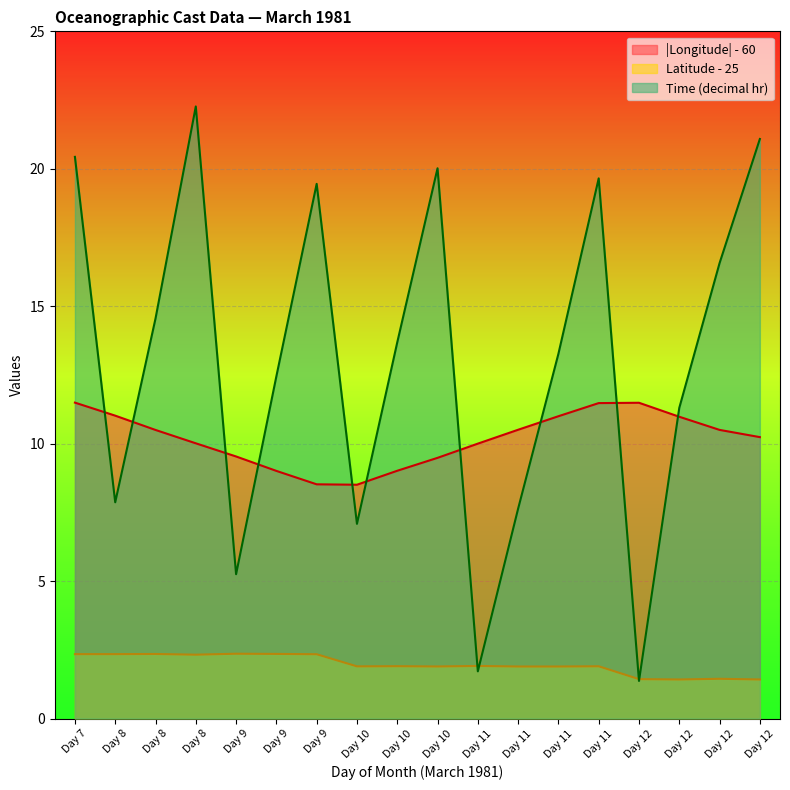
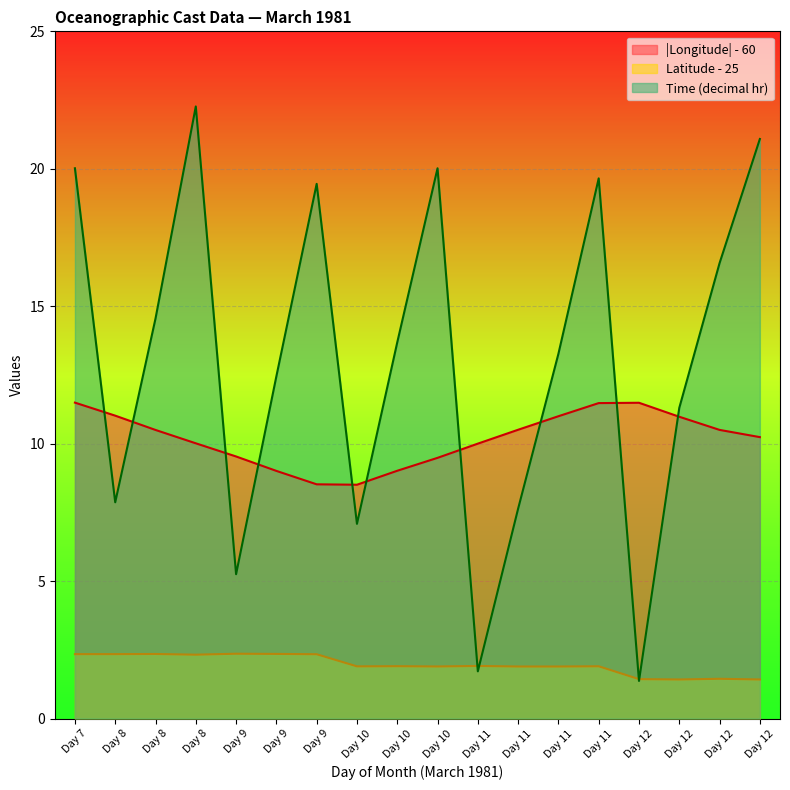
Time (decimal hr), Day 7: 20.4 -> 20.0
